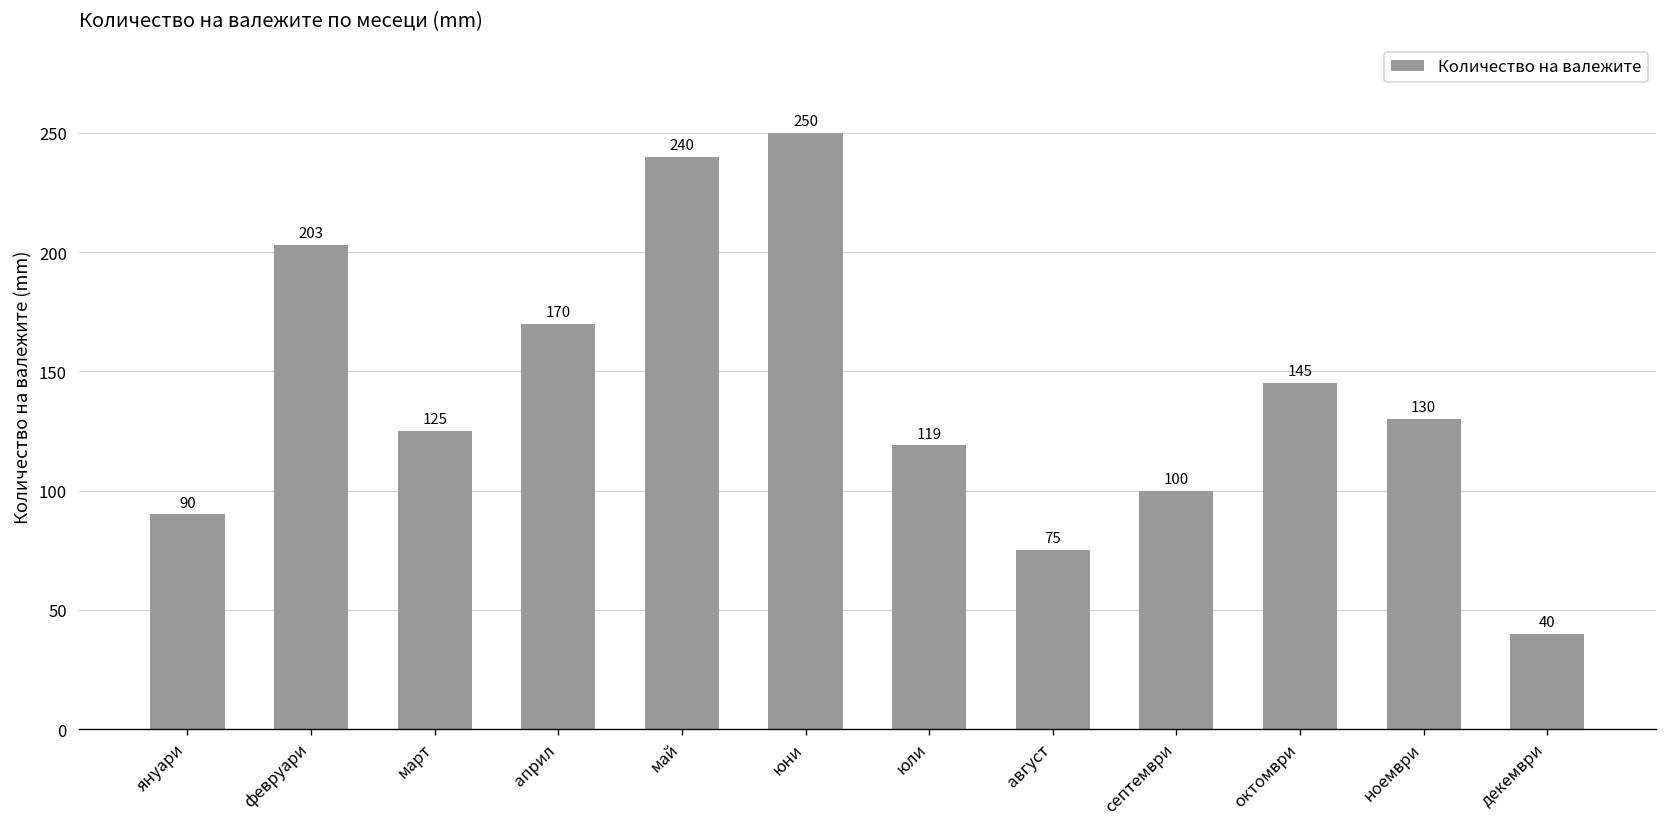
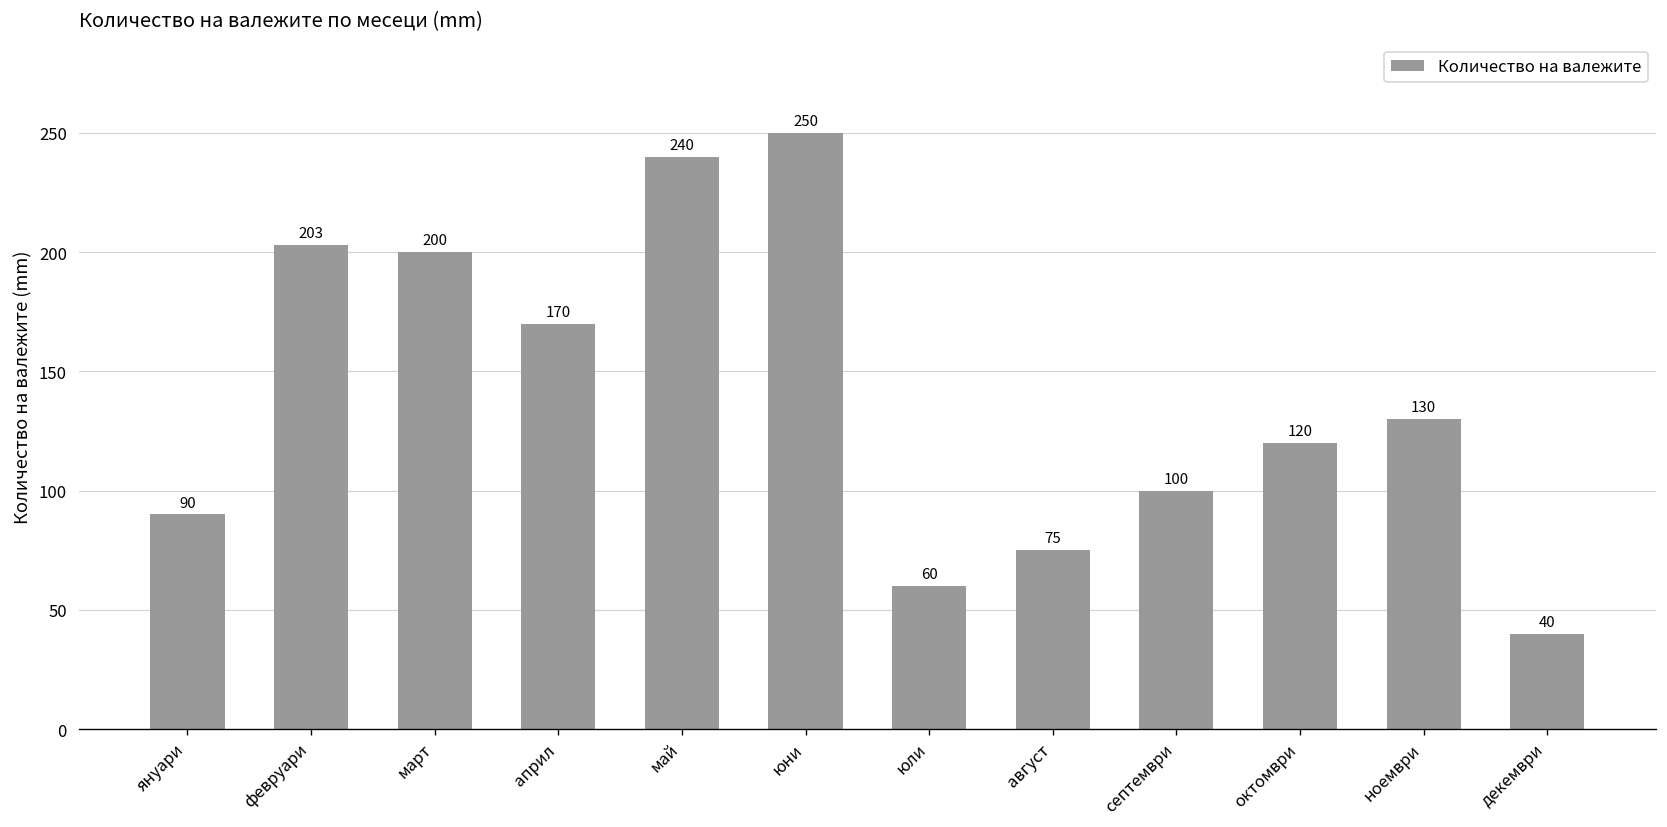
март: 125 -> 200
юли: 119 -> 60
октомври: 145 -> 120
